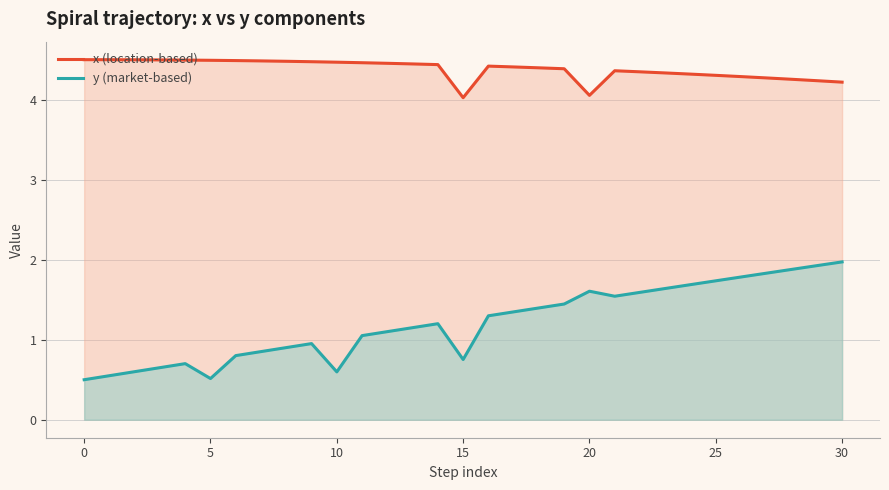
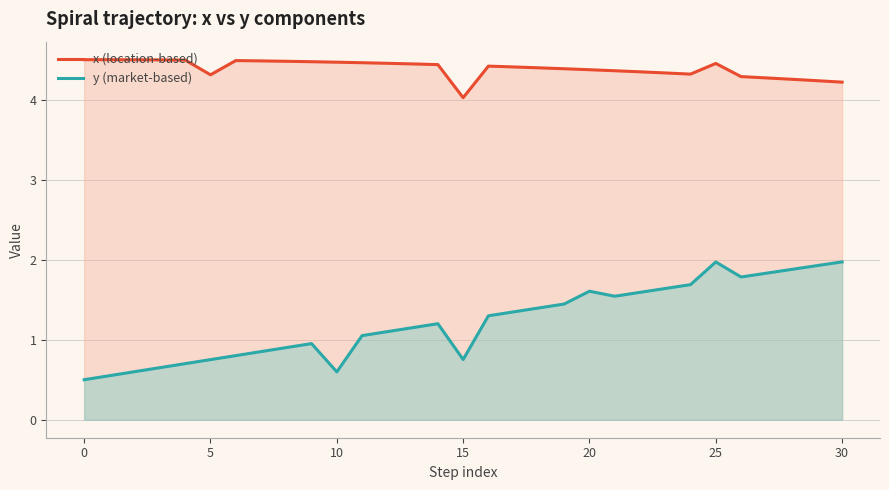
x (location-based), 5: 4.5 -> 4.3
y (market-based), 5: 0.5 -> 0.8
x (location-based), 20: 4.1 -> 4.4
x (location-based), 25: 4.3 -> 4.5
y (market-based), 25: 1.7 -> 2.0
